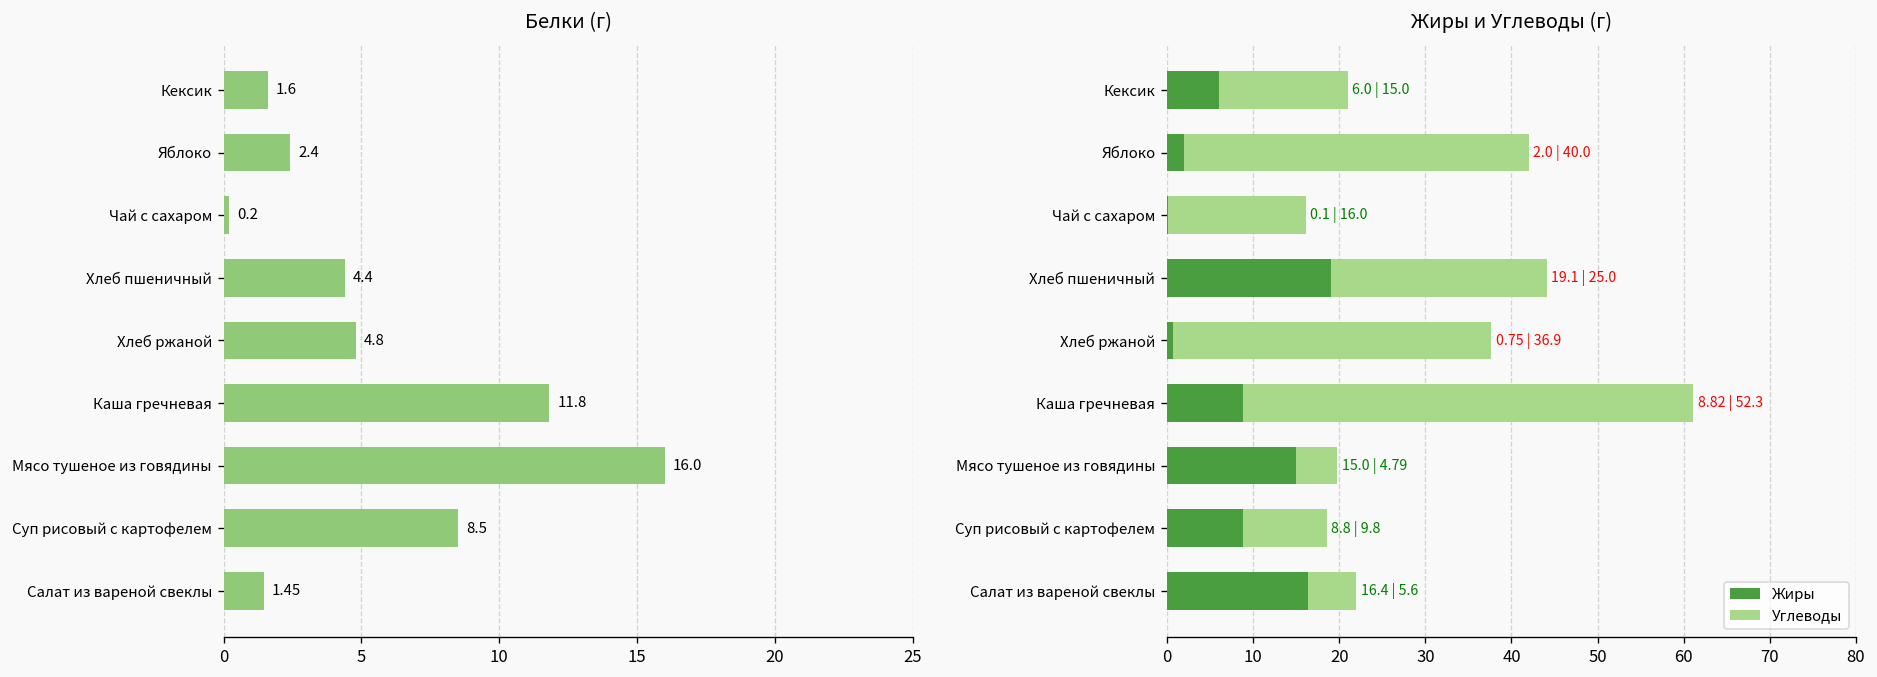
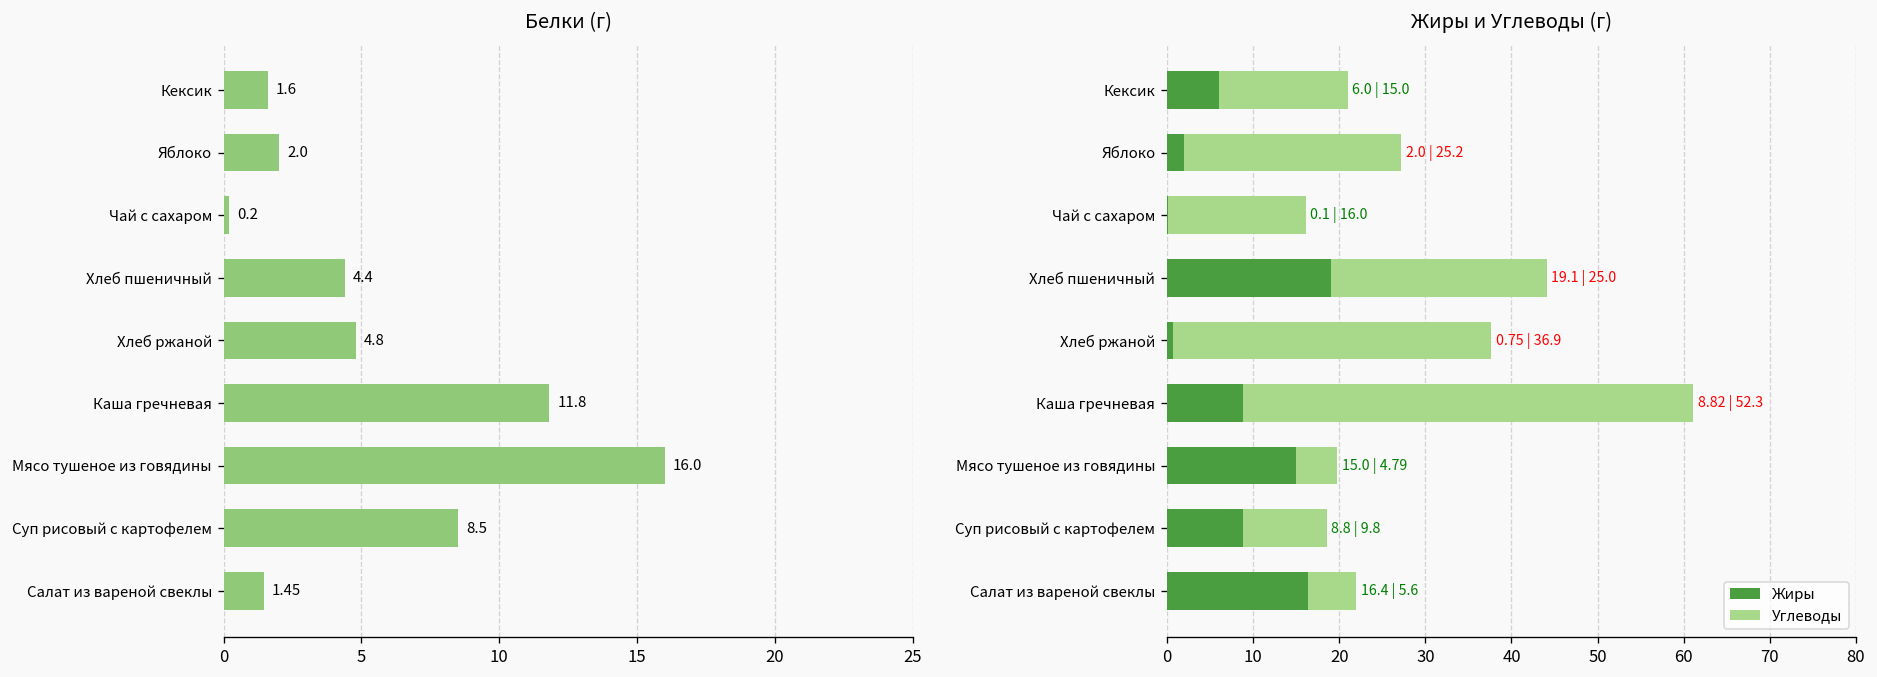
Белки (г), Яблоко: 2.4 -> 2.0
Жиры и Углеводы (г), Углеводы, Яблоко: 40.0 -> 25.2
